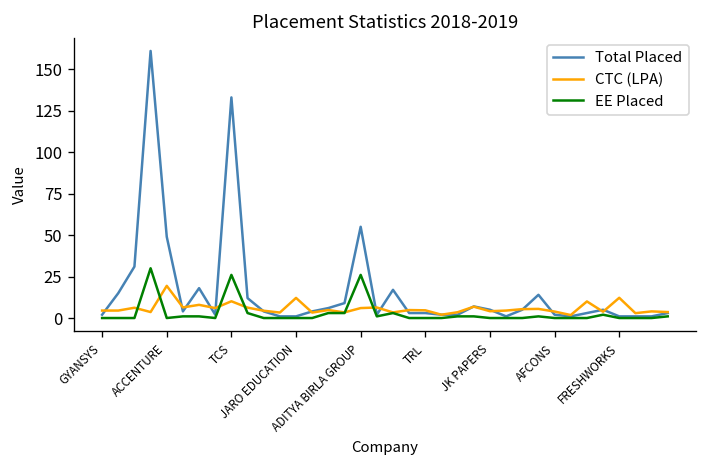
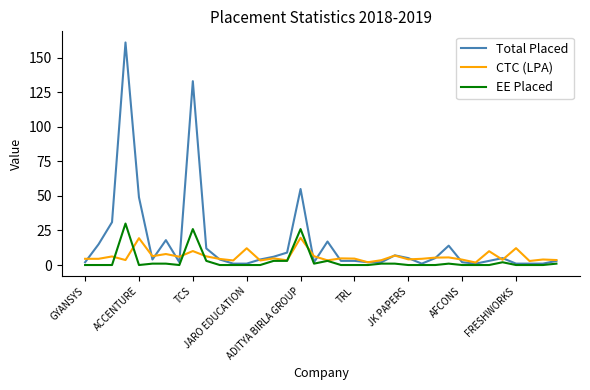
CTC (LPA), ADITYA BIRLA GROUP: 6 -> 20
